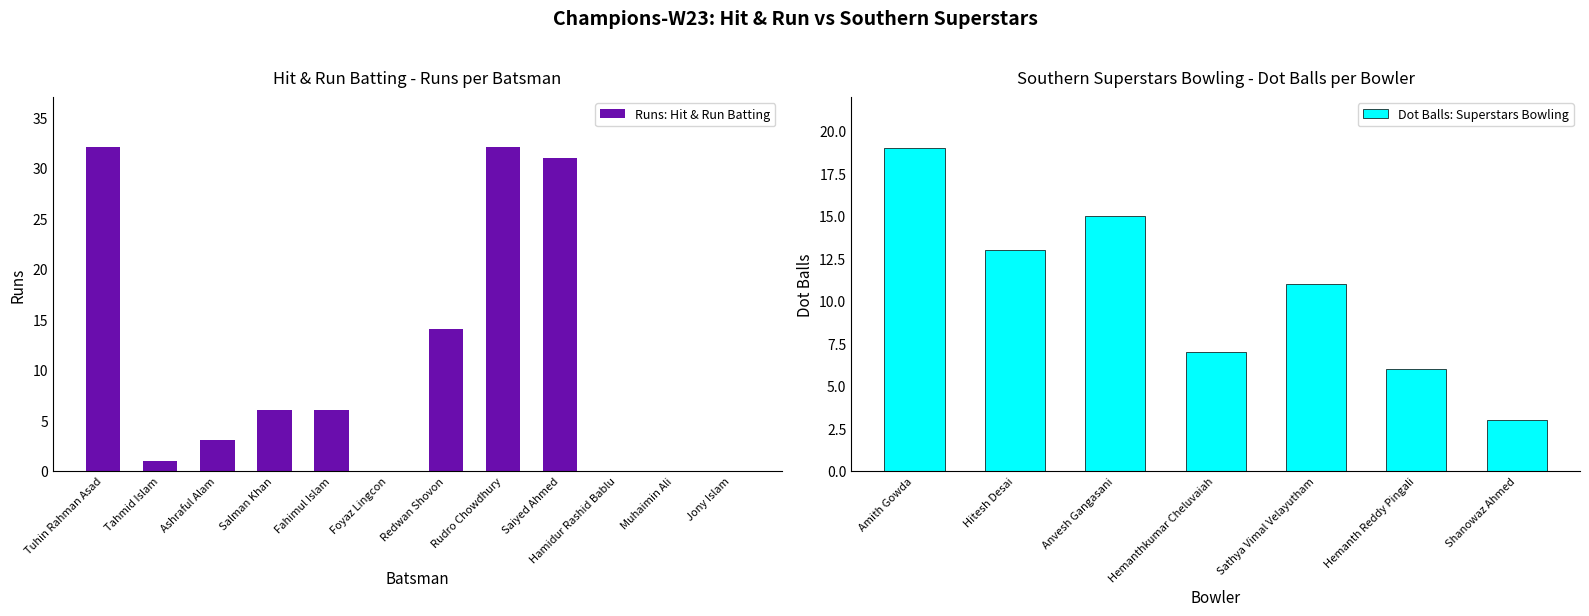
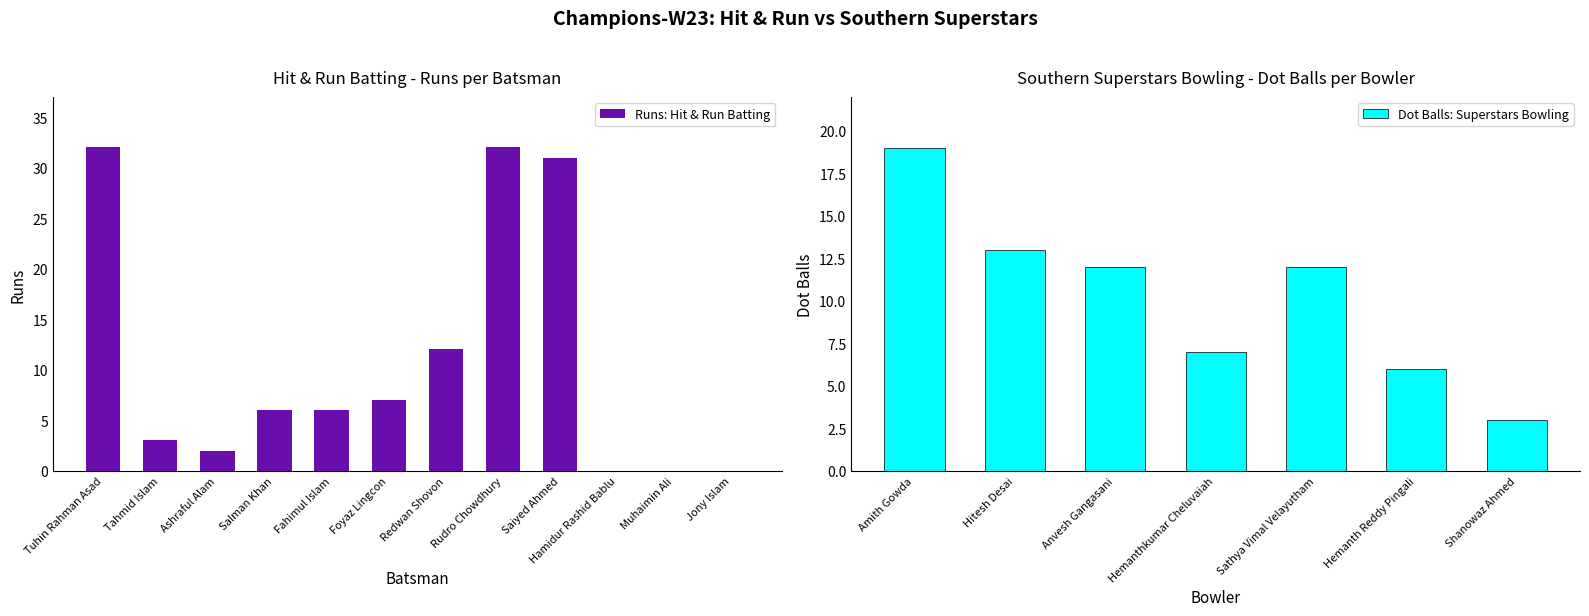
Hit & Run Batting - Runs per Batsman, Tahmid Islam: 1 -> 3
Hit & Run Batting - Runs per Batsman, Ashraful Alam: 3 -> 2
Hit & Run Batting - Runs per Batsman, Foyaz Lingcon: 0 -> 7
Hit & Run Batting - Runs per Batsman, Redwan Shovon: 14 -> 12
Southern Superstars Bowling - Dot Balls per Bowler, Anvesh Gangasani: 15 -> 12
Southern Superstars Bowling - Dot Balls per Bowler, Sathya Vimal Velayutham: 11 -> 12
